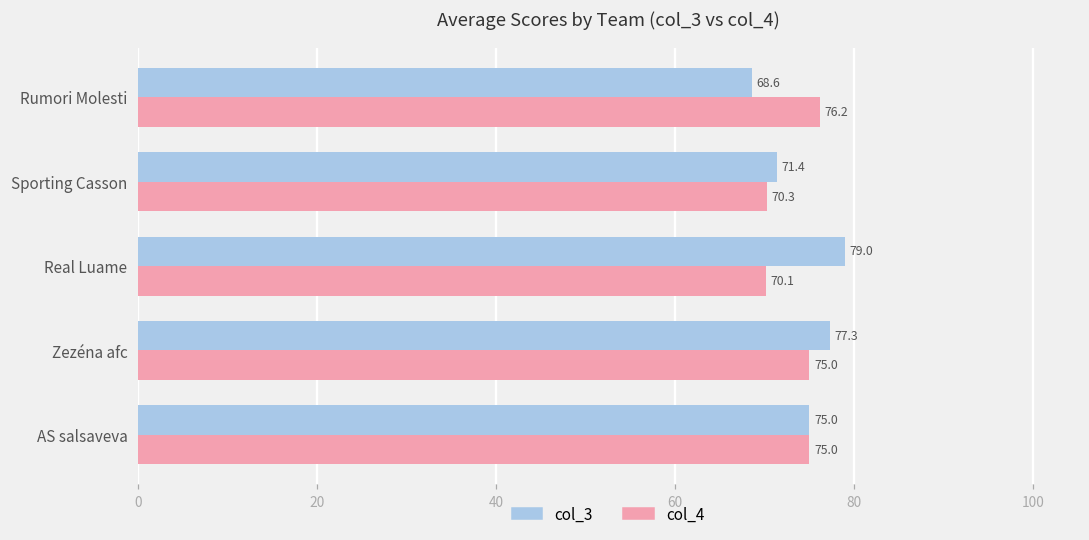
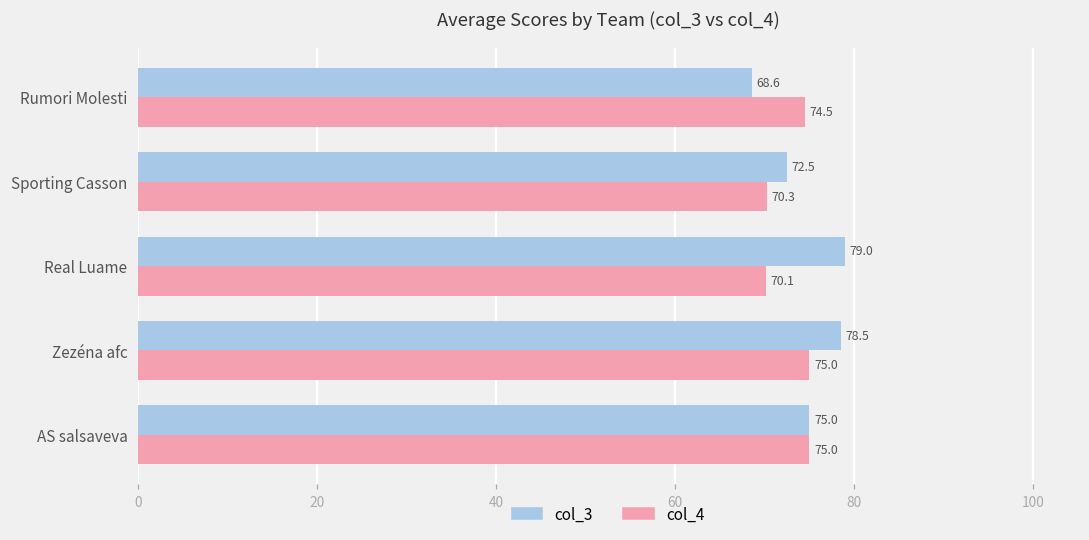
col_4, Rumori Molesti: 76.2 -> 74.5
col_3, Sporting Casson: 71.4 -> 72.5
col_3, Zezéna afc: 77.3 -> 78.5
